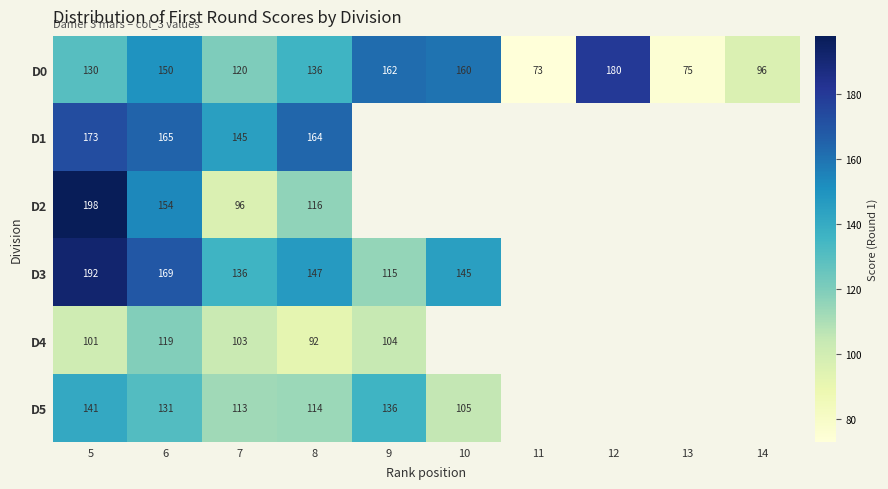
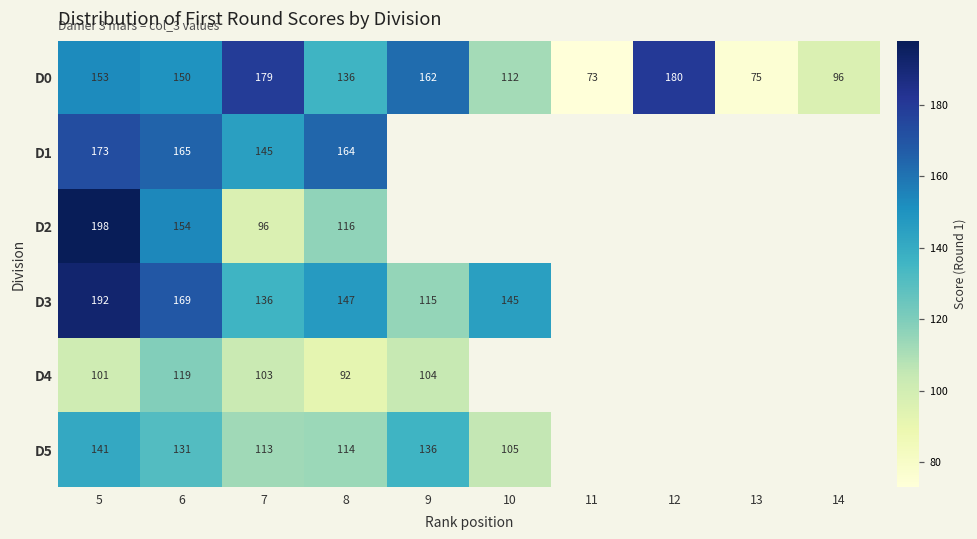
D0, 5: 130 -> 153
D0, 7: 120 -> 179
D0, 10: 160 -> 112
